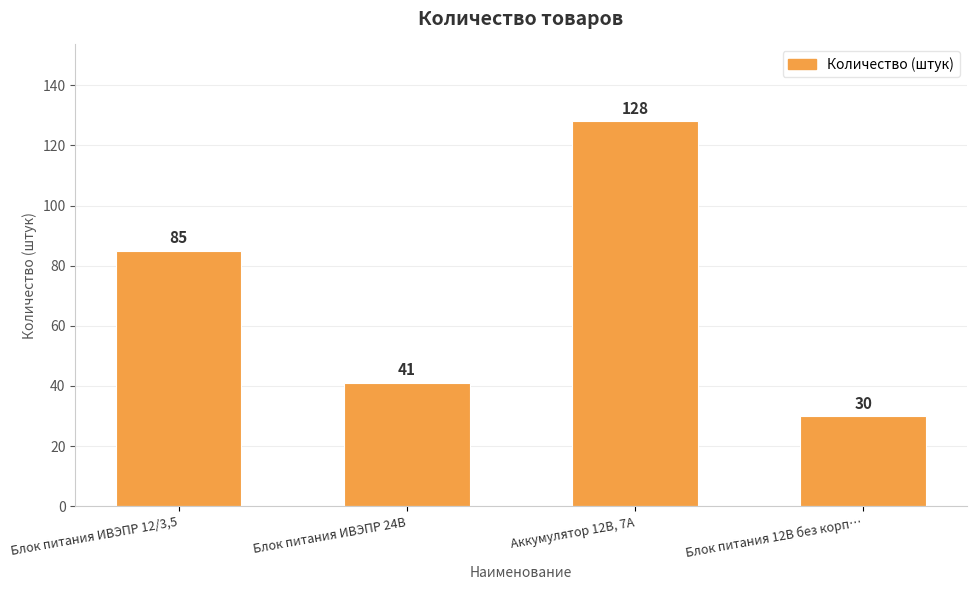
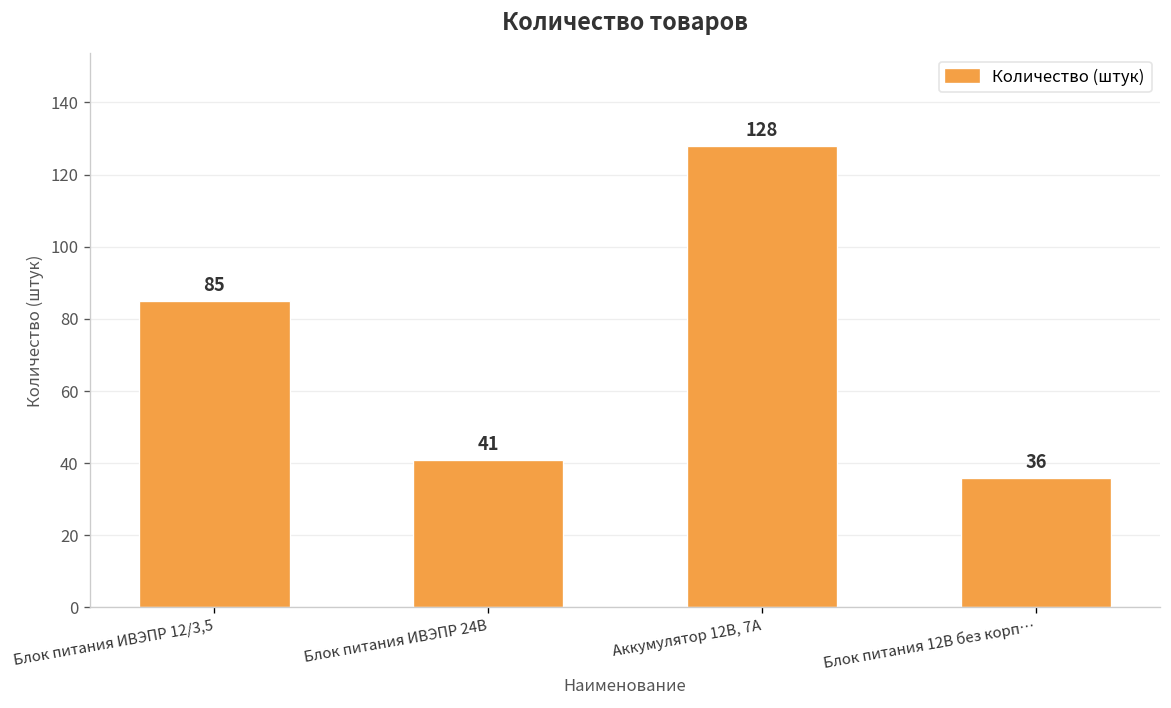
Блок питания 12В без корп…: 30 -> 36
